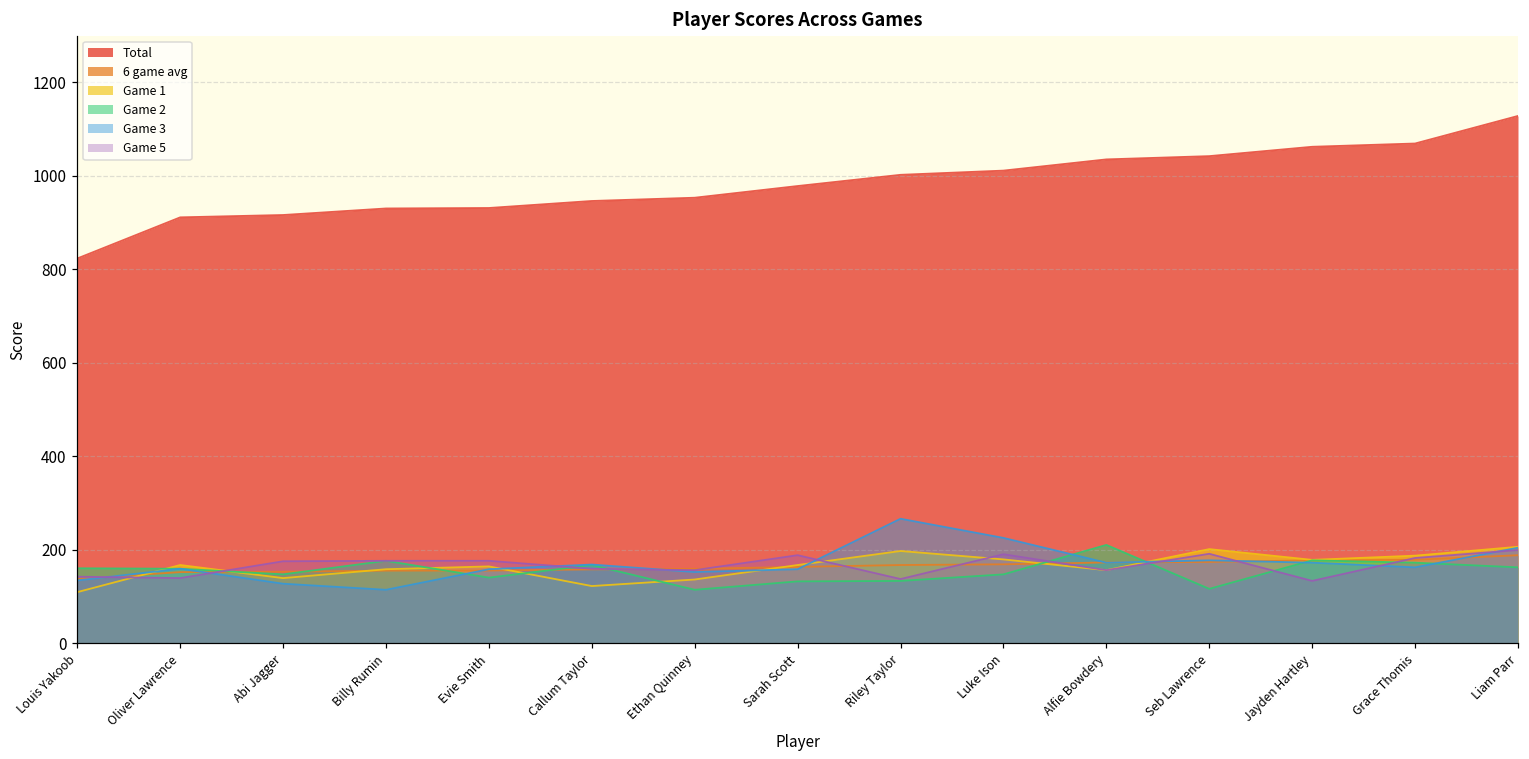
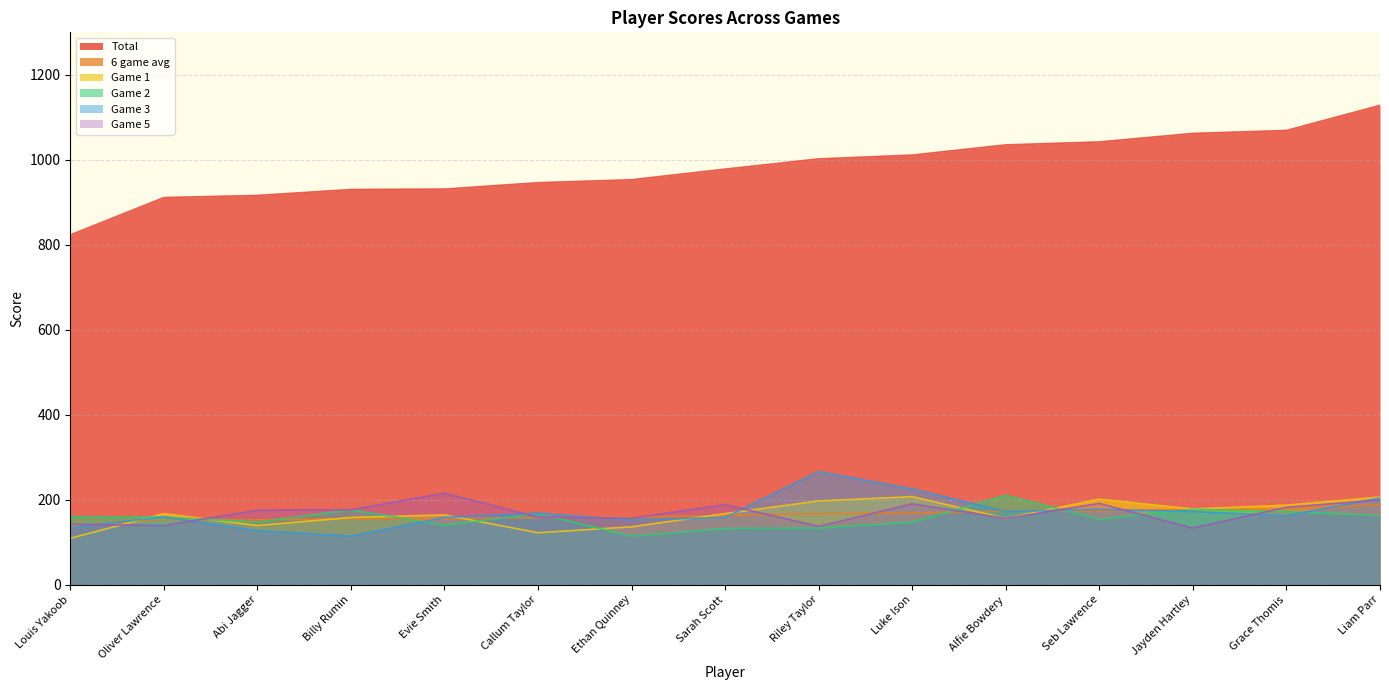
Game 5, Evie Smith: 180 -> 220
Game 1, Luke Ison: 180 -> 210
Game 2, Seb Lawrence: 120 -> 150
